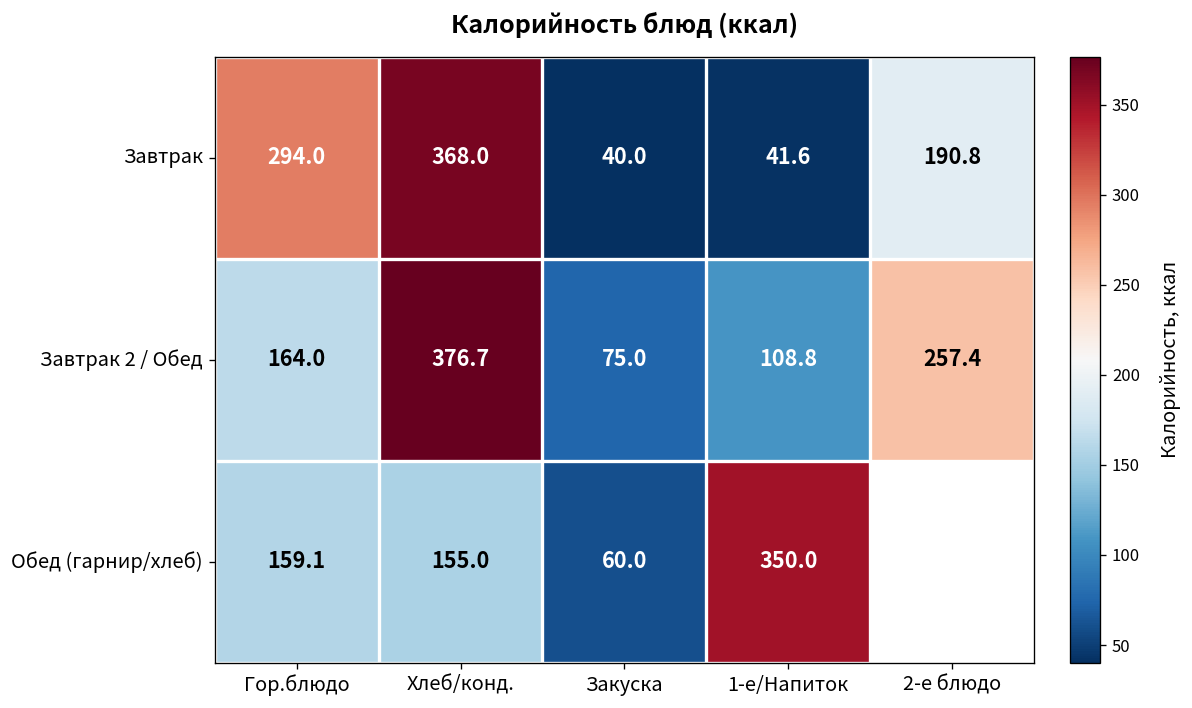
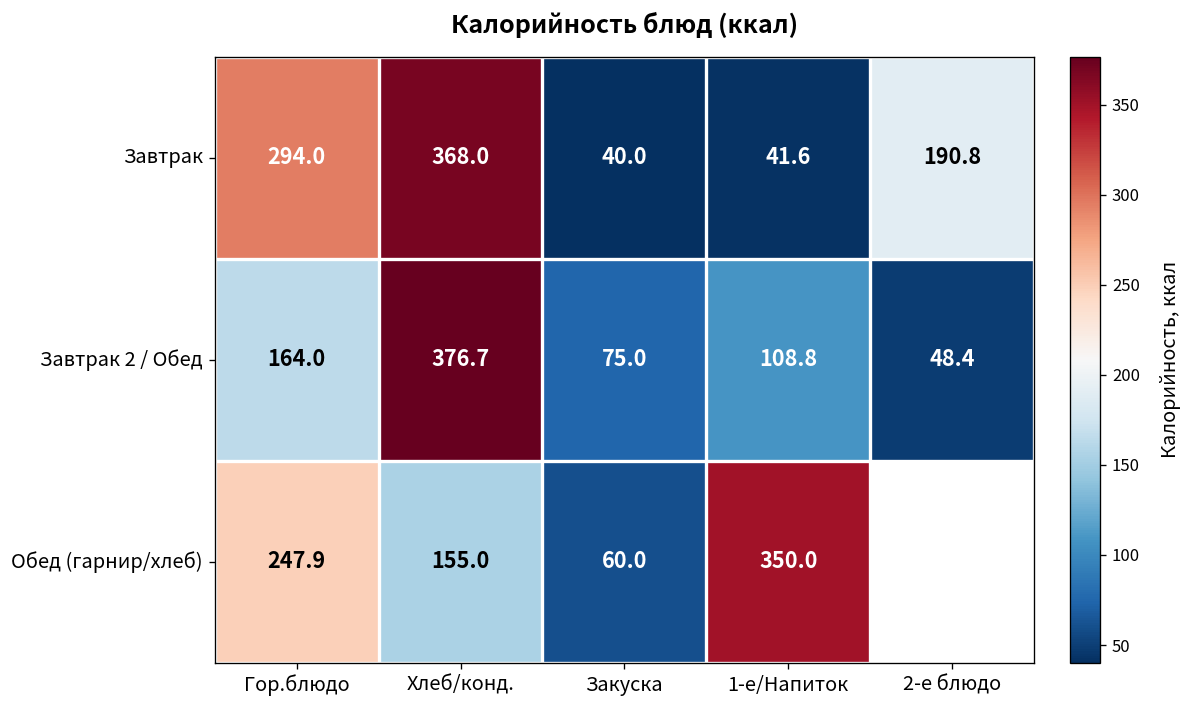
Завтрак 2 / Обед, 2-е блюдо: 257.4 -> 48.4
Обед (гарнир/хлеб), Гор.блюдо: 159.1 -> 247.9
